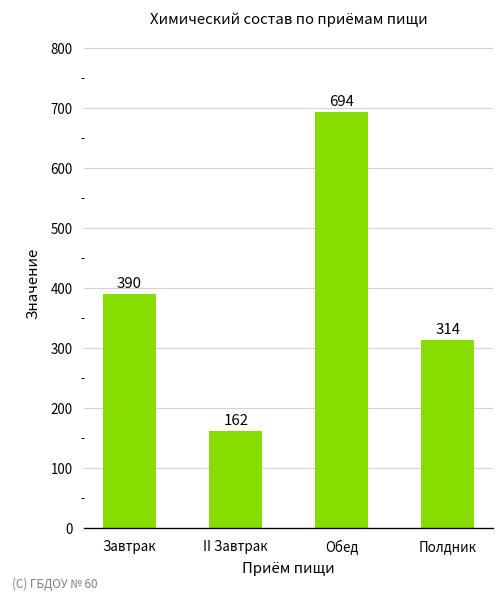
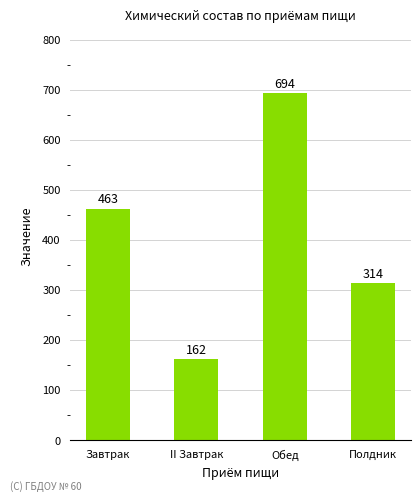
Завтрак: 390 -> 463
